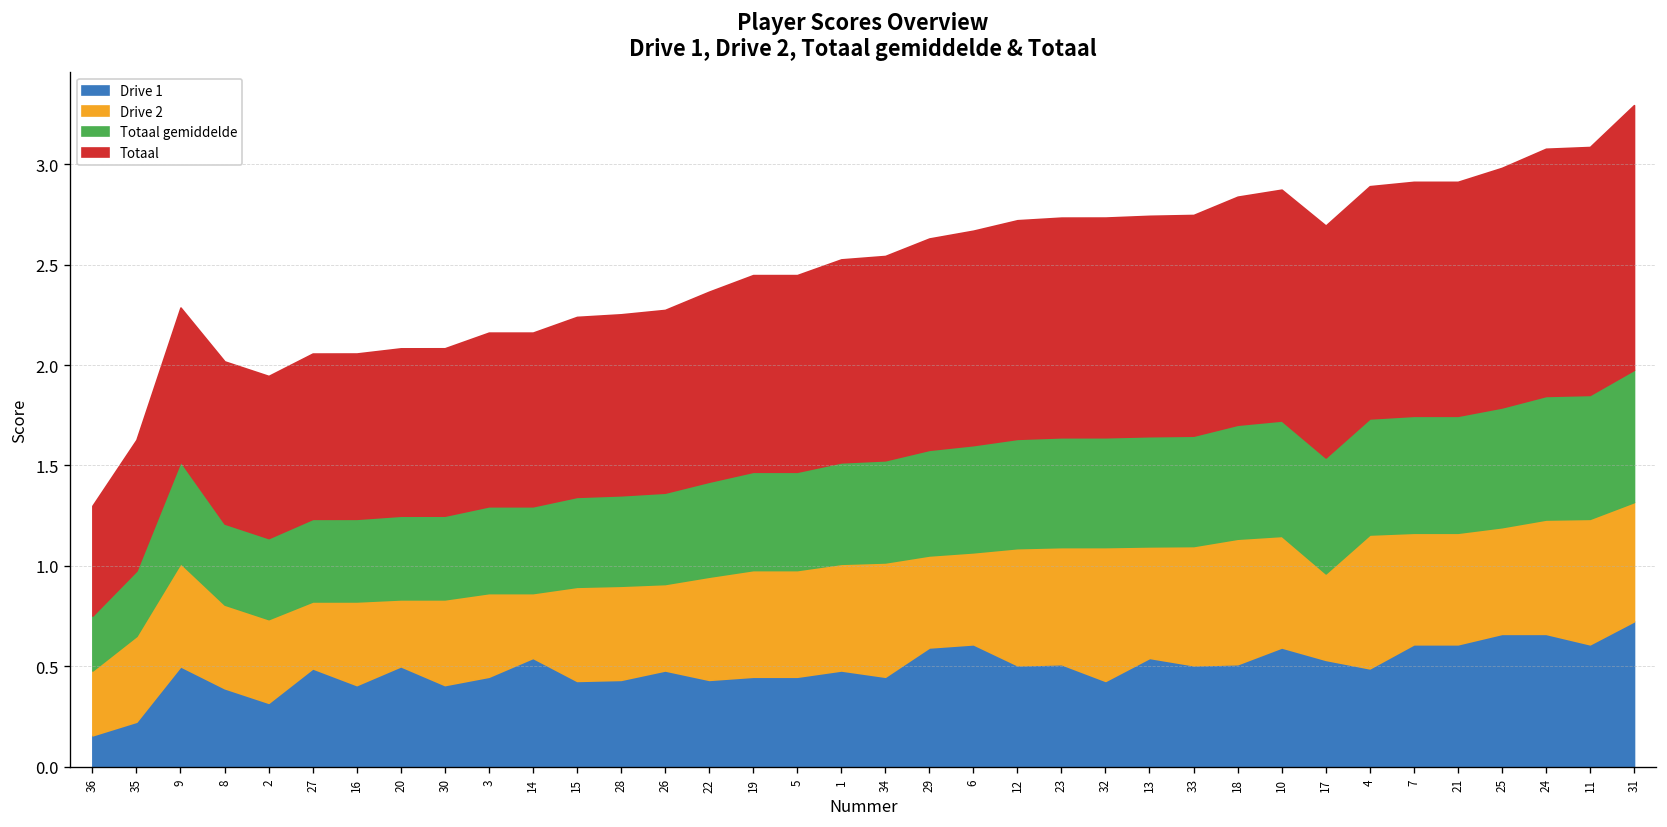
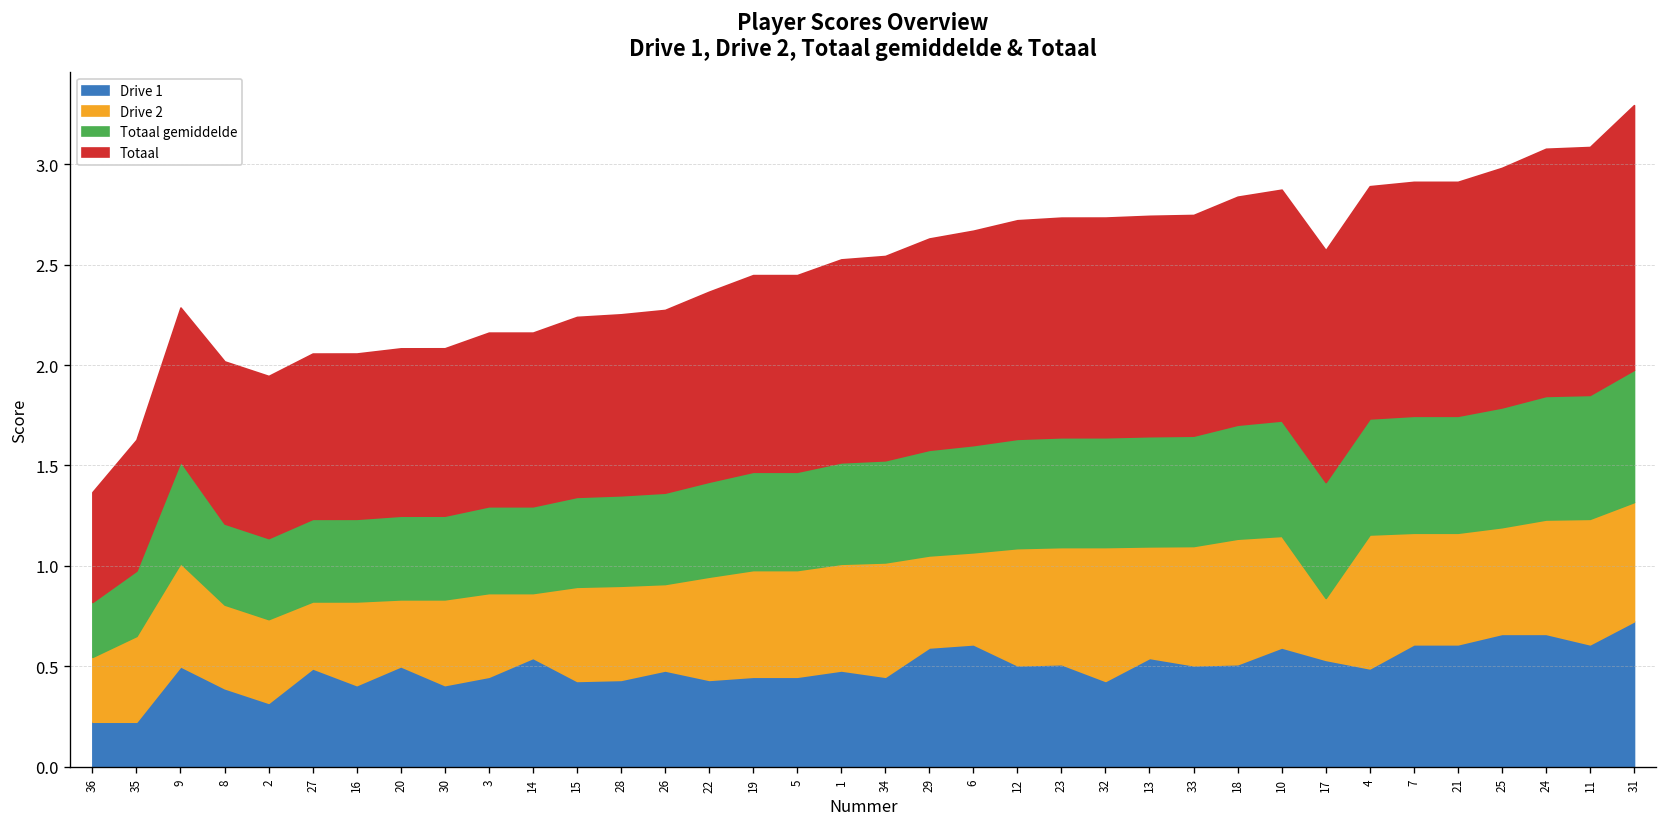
Drive 1, 36: 0.16 -> 0.22
Drive 2, 17: 0.43 -> 0.31
